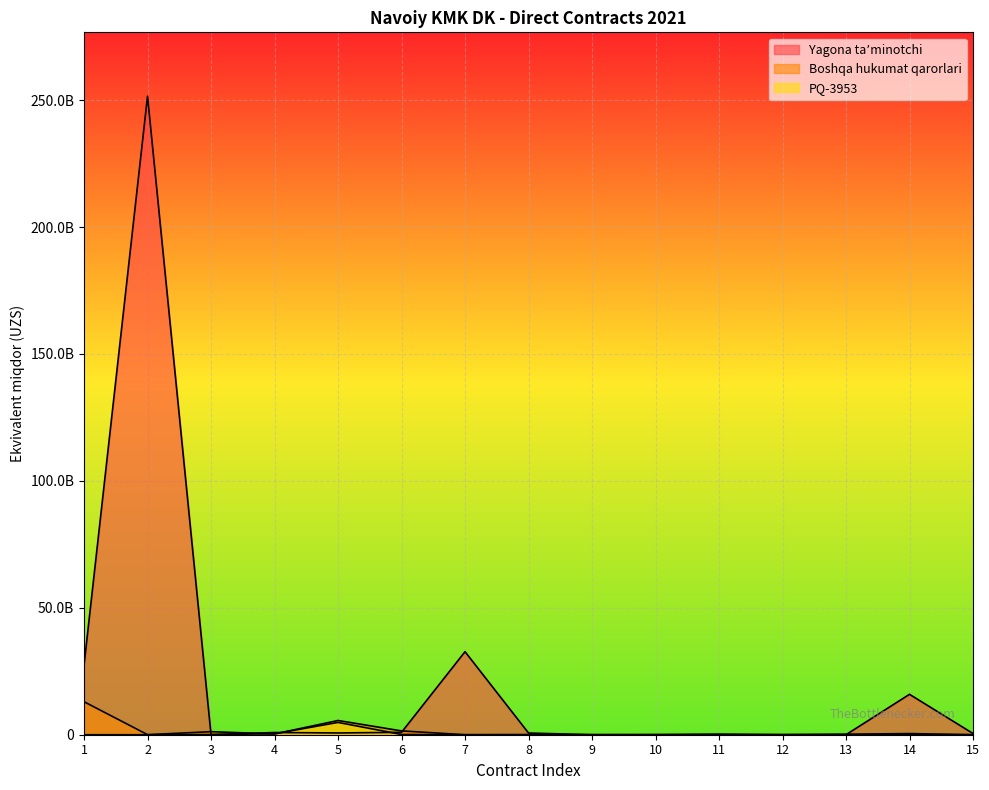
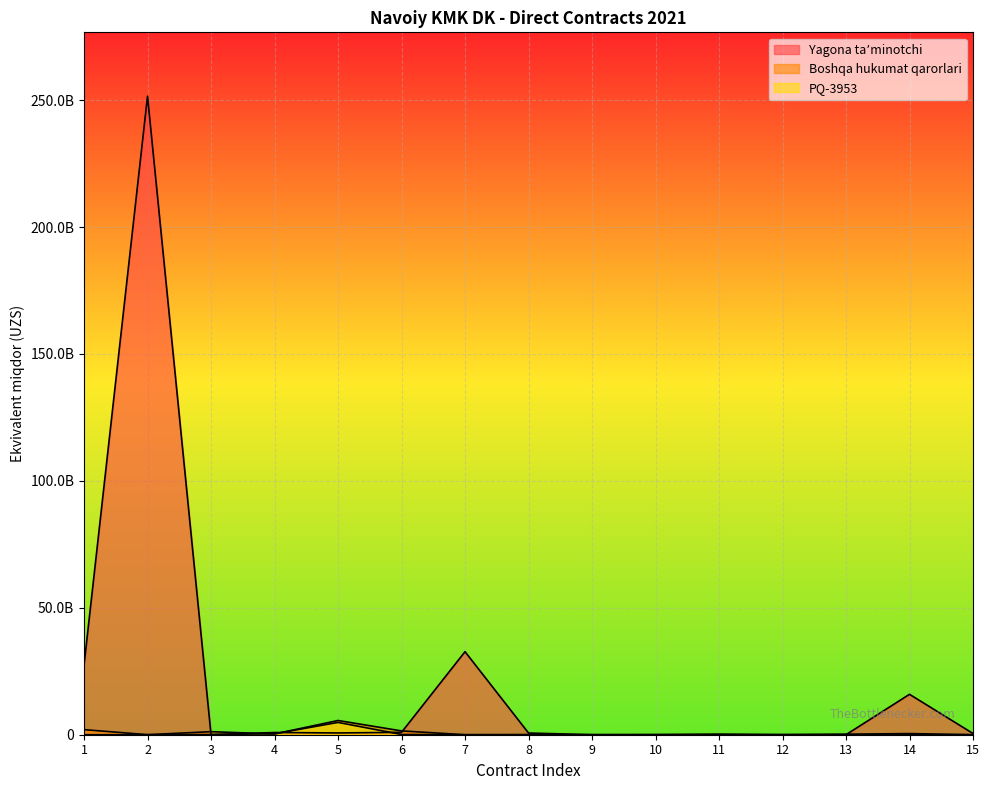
Boshqa hukumat qarorlari, 1: 13000000000 -> 2000000000
